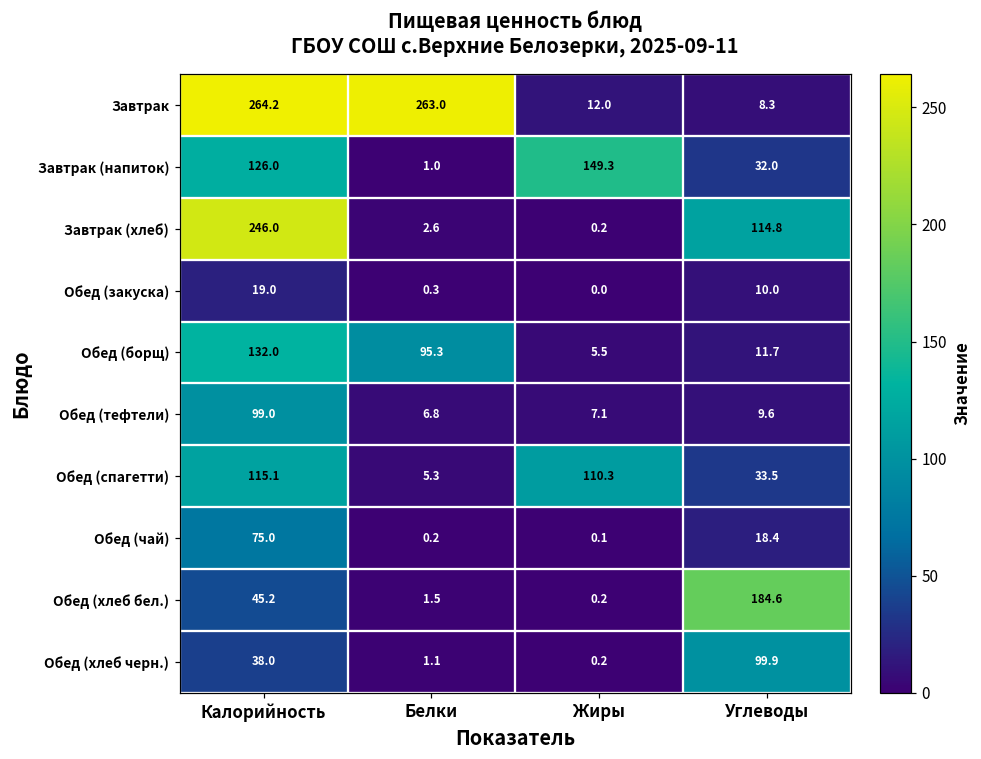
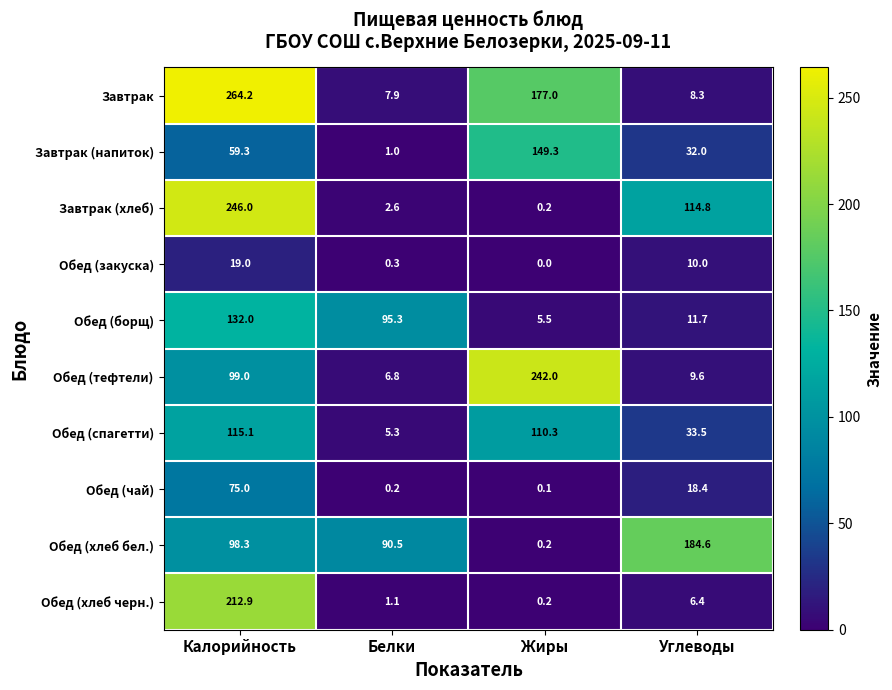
Завтрак, Белки: 263.0 -> 7.9
Завтрак, Жиры: 12.0 -> 177.0
Завтрак (напиток), Калорийность: 126.0 -> 59.3
Обед (тефтели), Жиры: 7.1 -> 242.0
Обед (хлеб бел.), Калорийность: 45.2 -> 98.3
Обед (хлеб бел.), Белки: 1.5 -> 90.5
Обед (хлеб черн.), Калорийность: 38.0 -> 212.9
Обед (хлеб черн.), Углеводы: 99.9 -> 6.4
